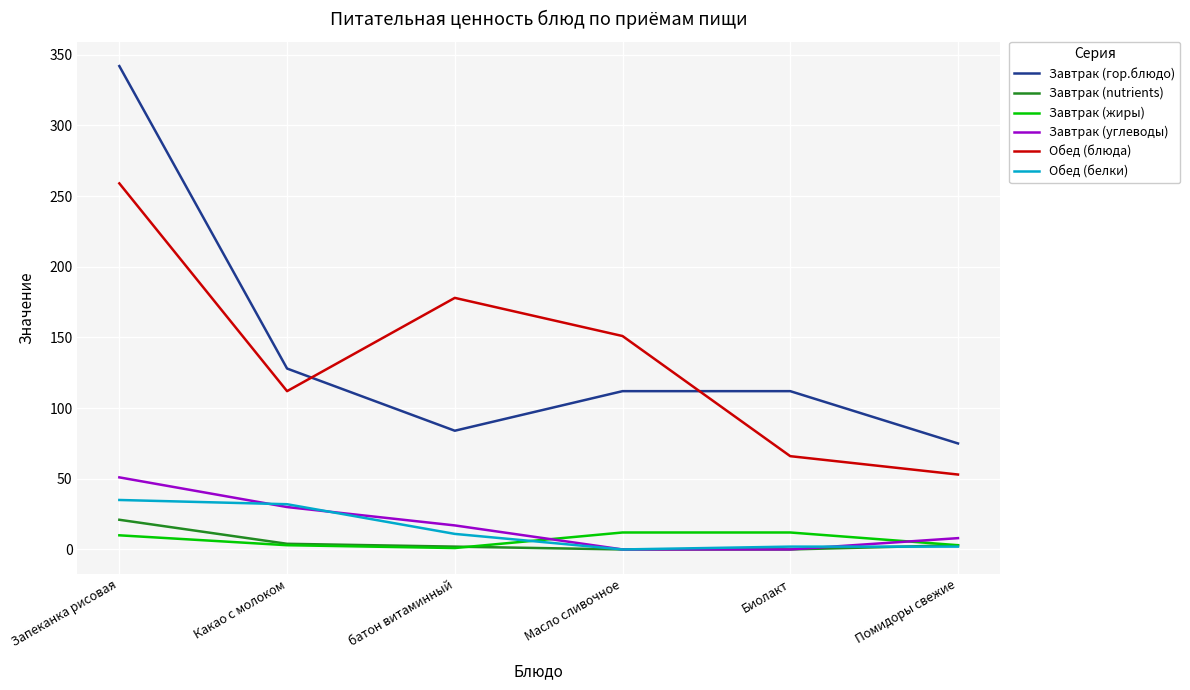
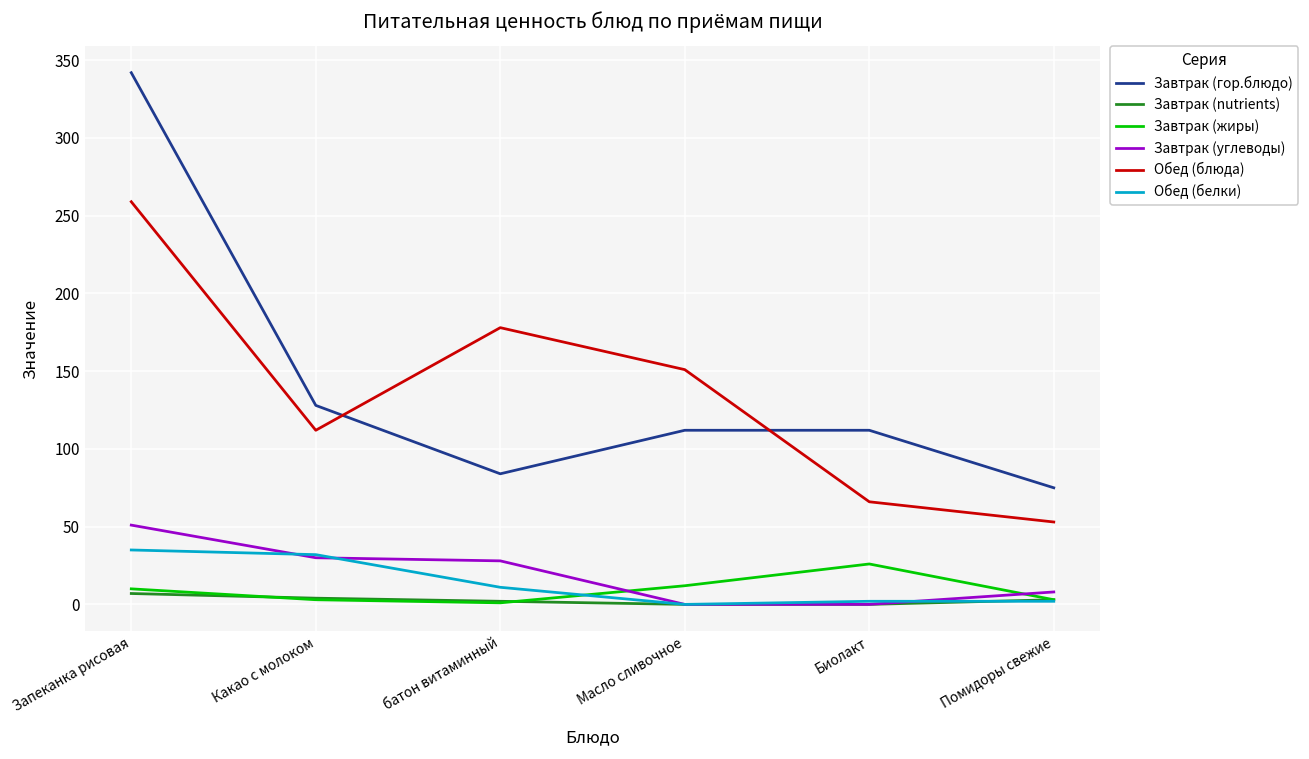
Завтрак (nutrients), Запеканка рисовая: 21 -> 7
Завтрак (углеводы), батон витаминный: 17 -> 28
Завтрак (жиры), Биолакт: 12 -> 26
